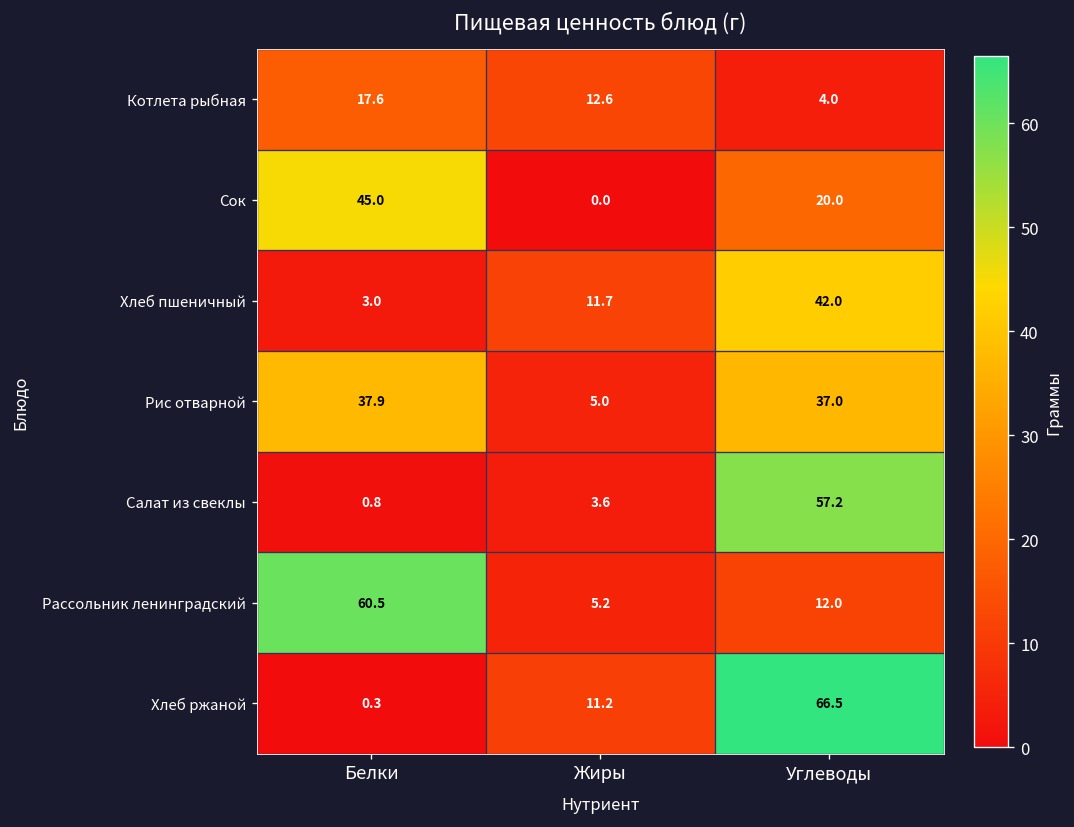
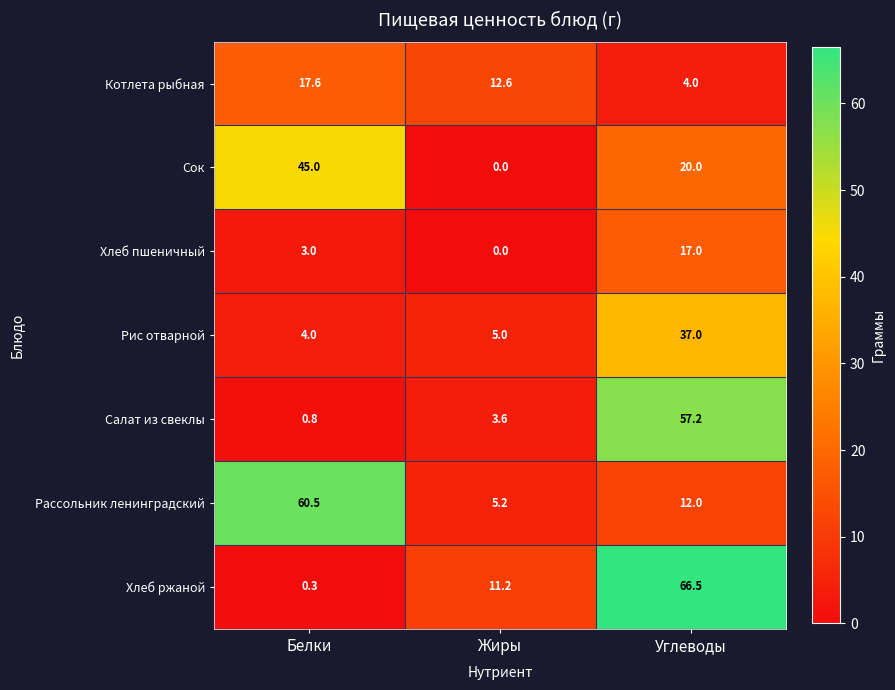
Хлеб пшеничный, Жиры: 11.7 -> 0.0
Хлеб пшеничный, Углеводы: 42.0 -> 17.0
Рис отварной, Белки: 37.9 -> 4.0
